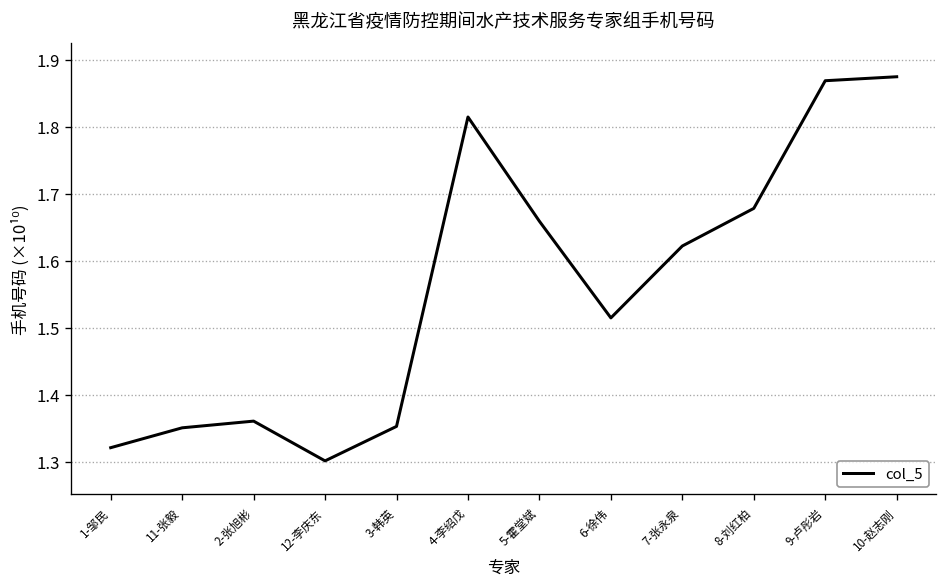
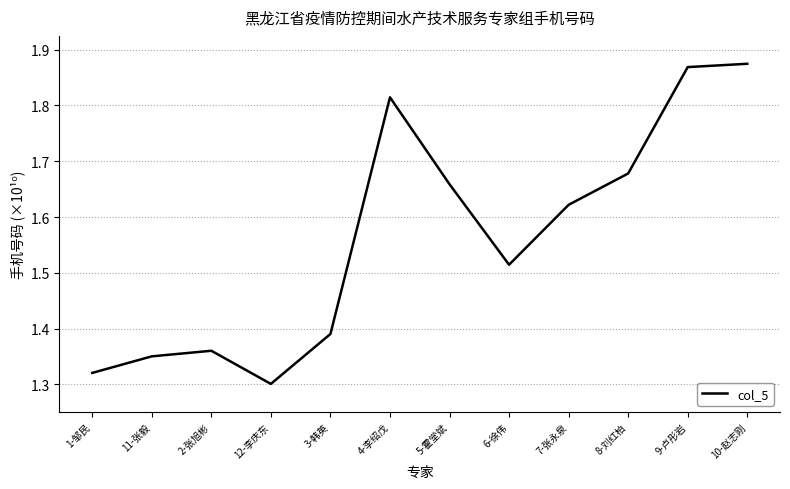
3-韩英: 1.35 -> 1.39
